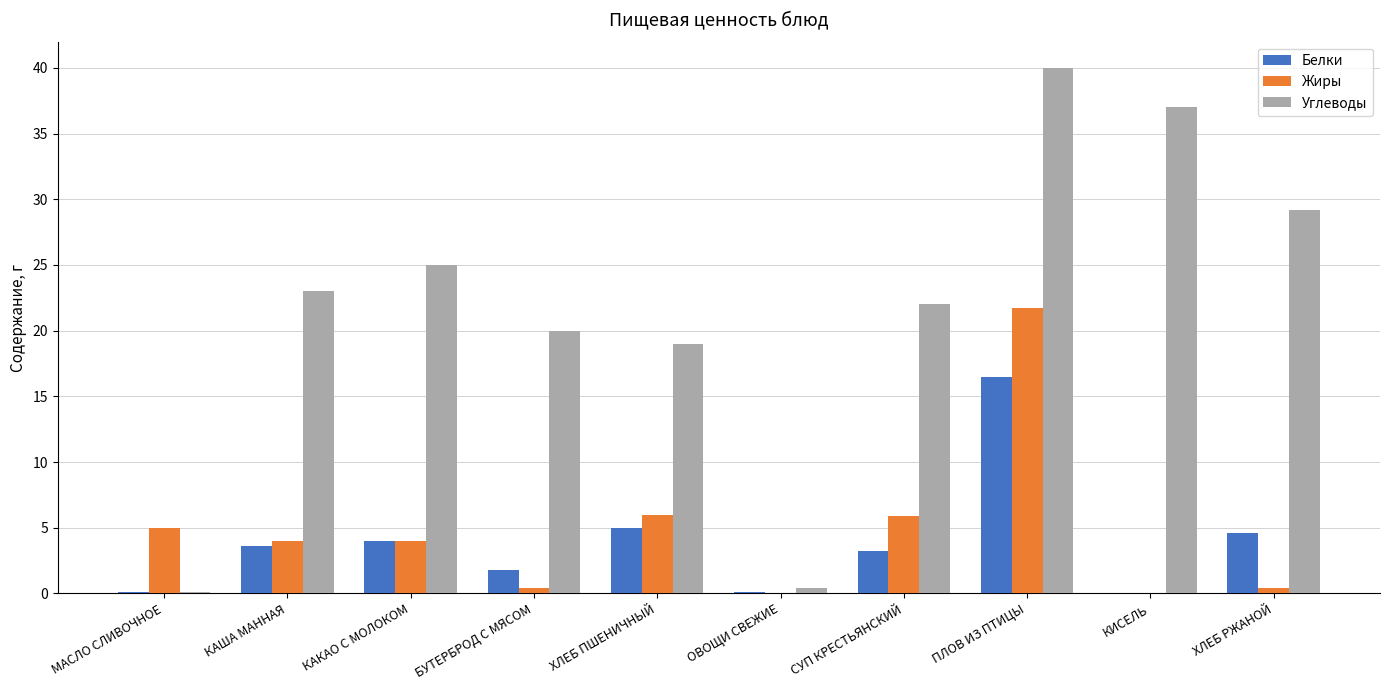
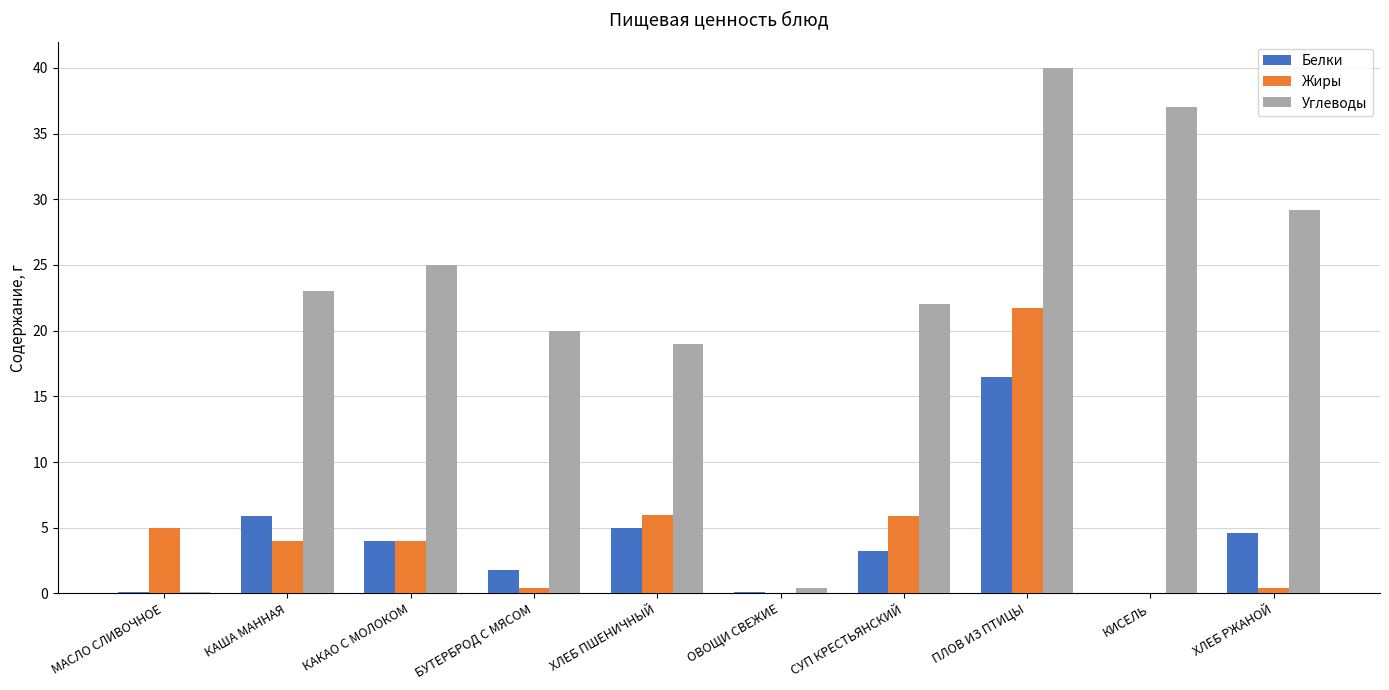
Белки, КАША МАННАЯ: 3.6 -> 5.9
